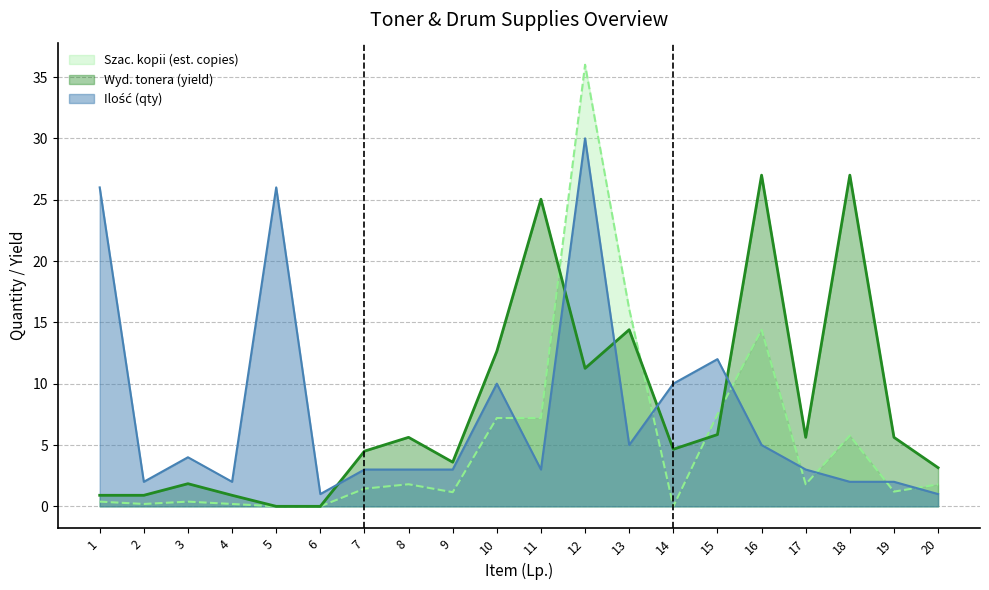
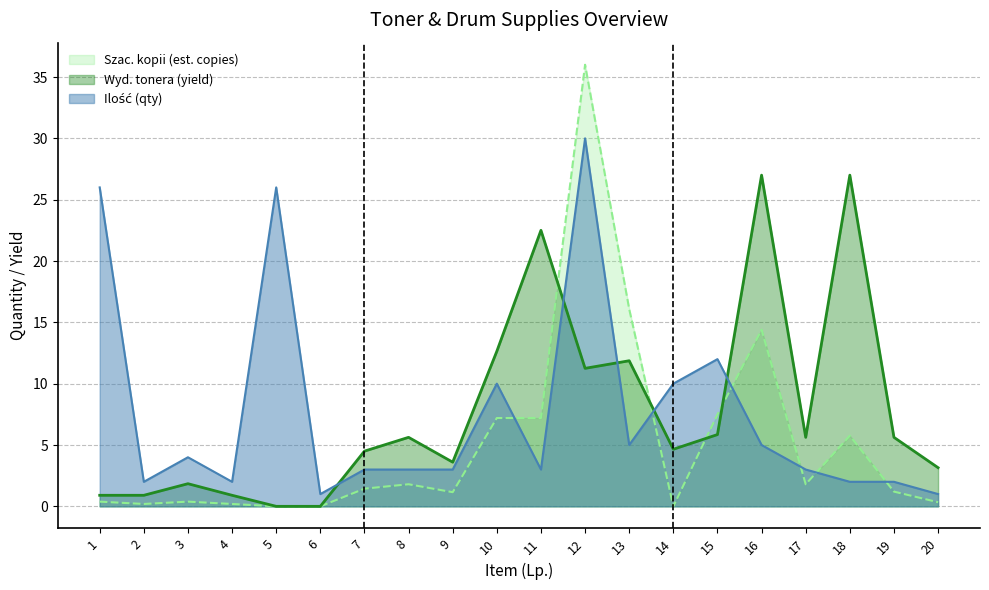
Wyd. tonera (yield), 11: 25.0 -> 22.5
Wyd. tonera (yield), 13: 14.4 -> 11.9
Szac. kopii (est. copies), 20: 1.8 -> 0.3
